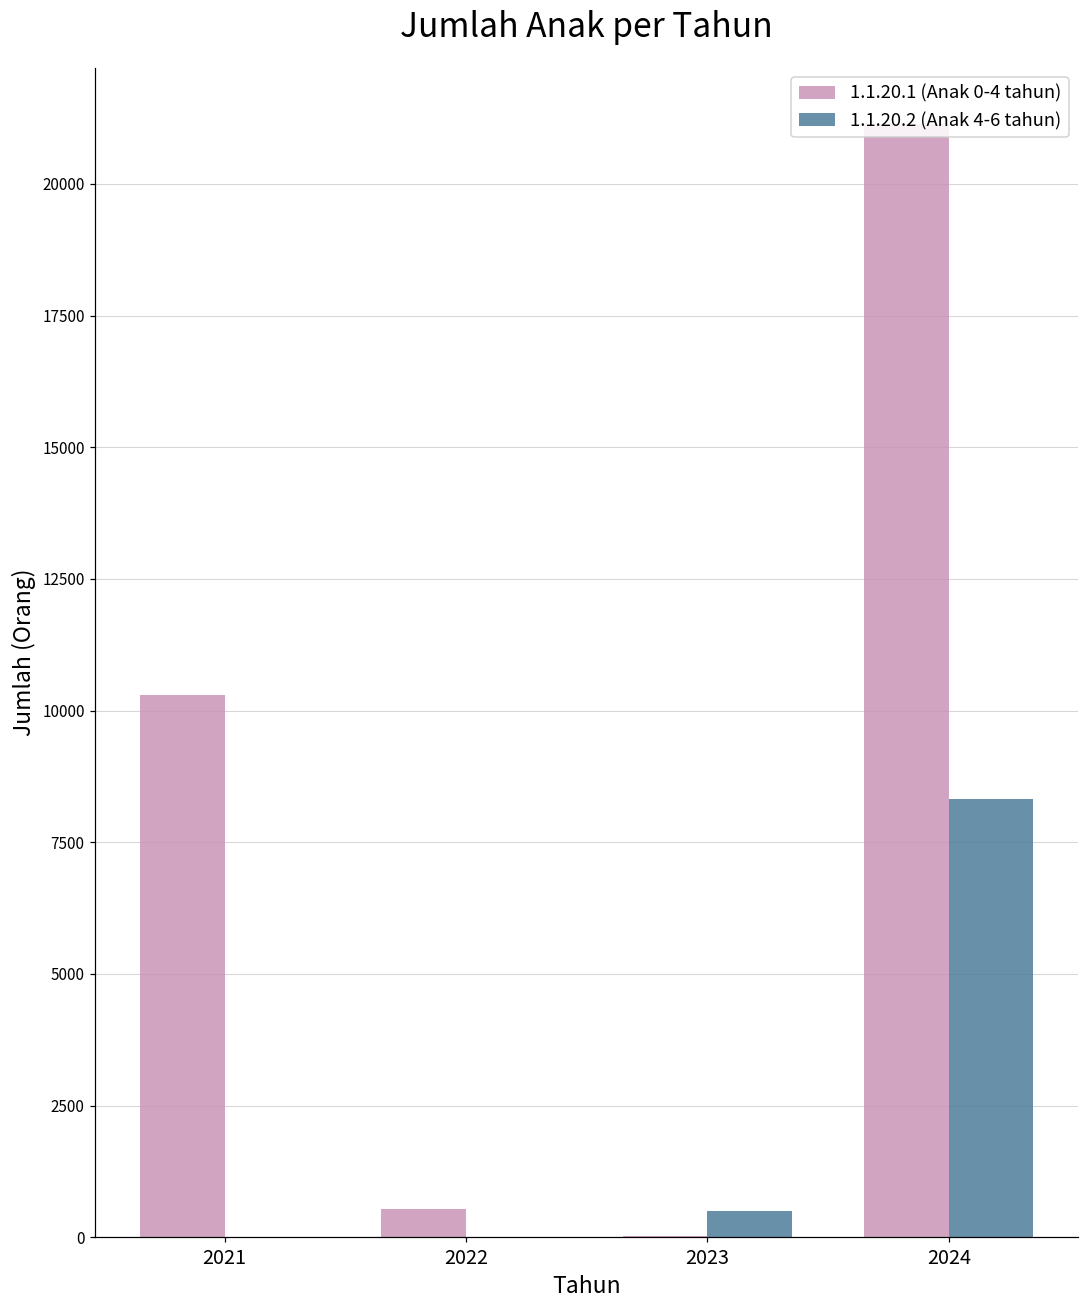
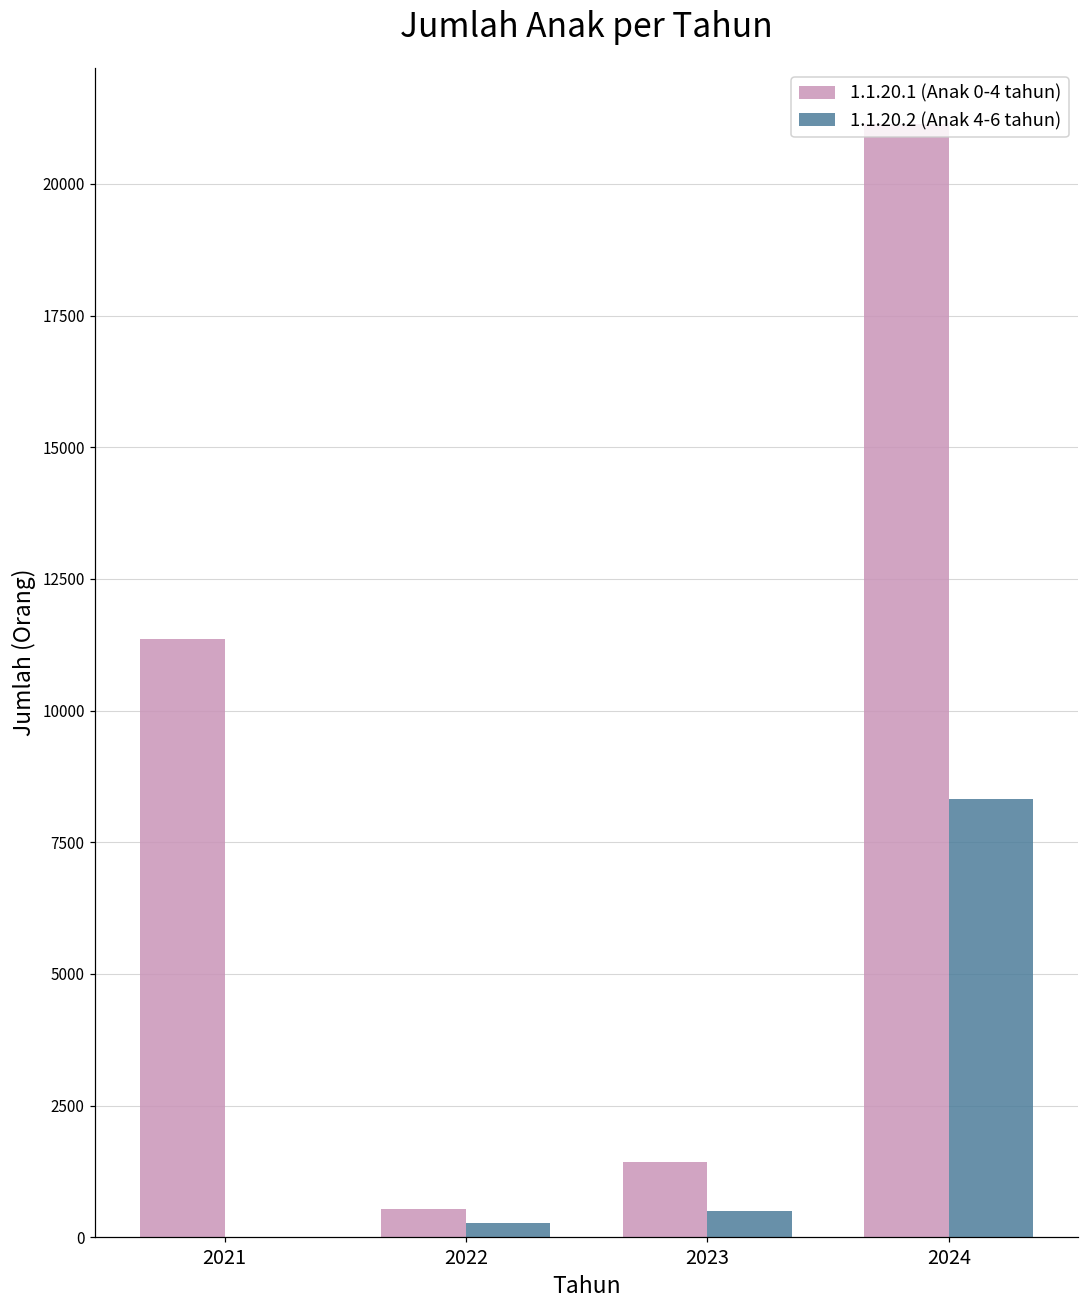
1.1.20.1 (Anak 0-4 tahun), 2021: 10300 -> 11400
1.1.20.2 (Anak 4-6 tahun), 2022: 0 -> 300
1.1.20.1 (Anak 0-4 tahun), 2023: 0 -> 1400
